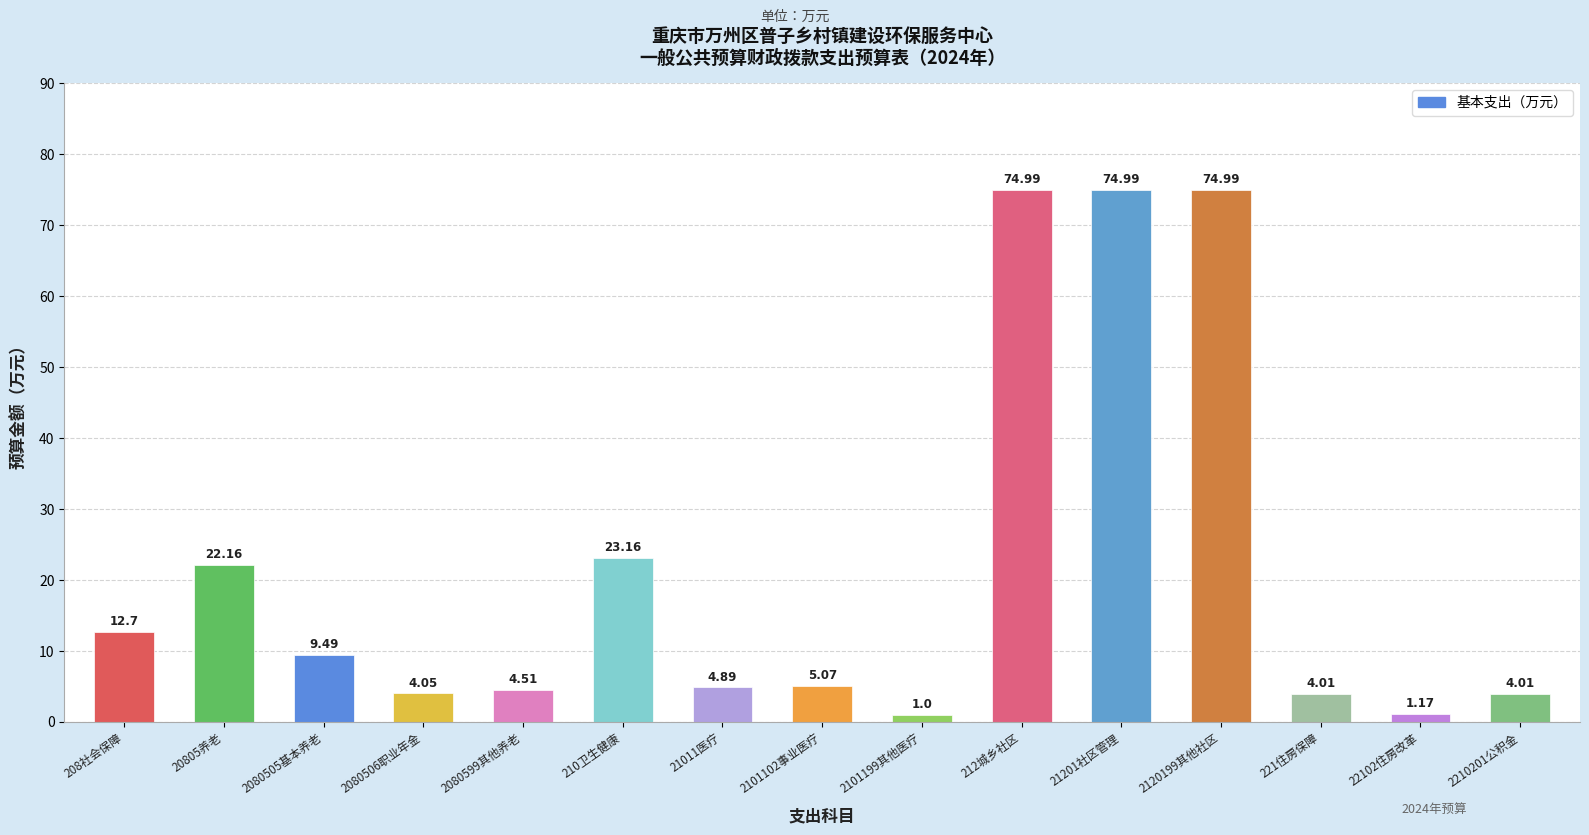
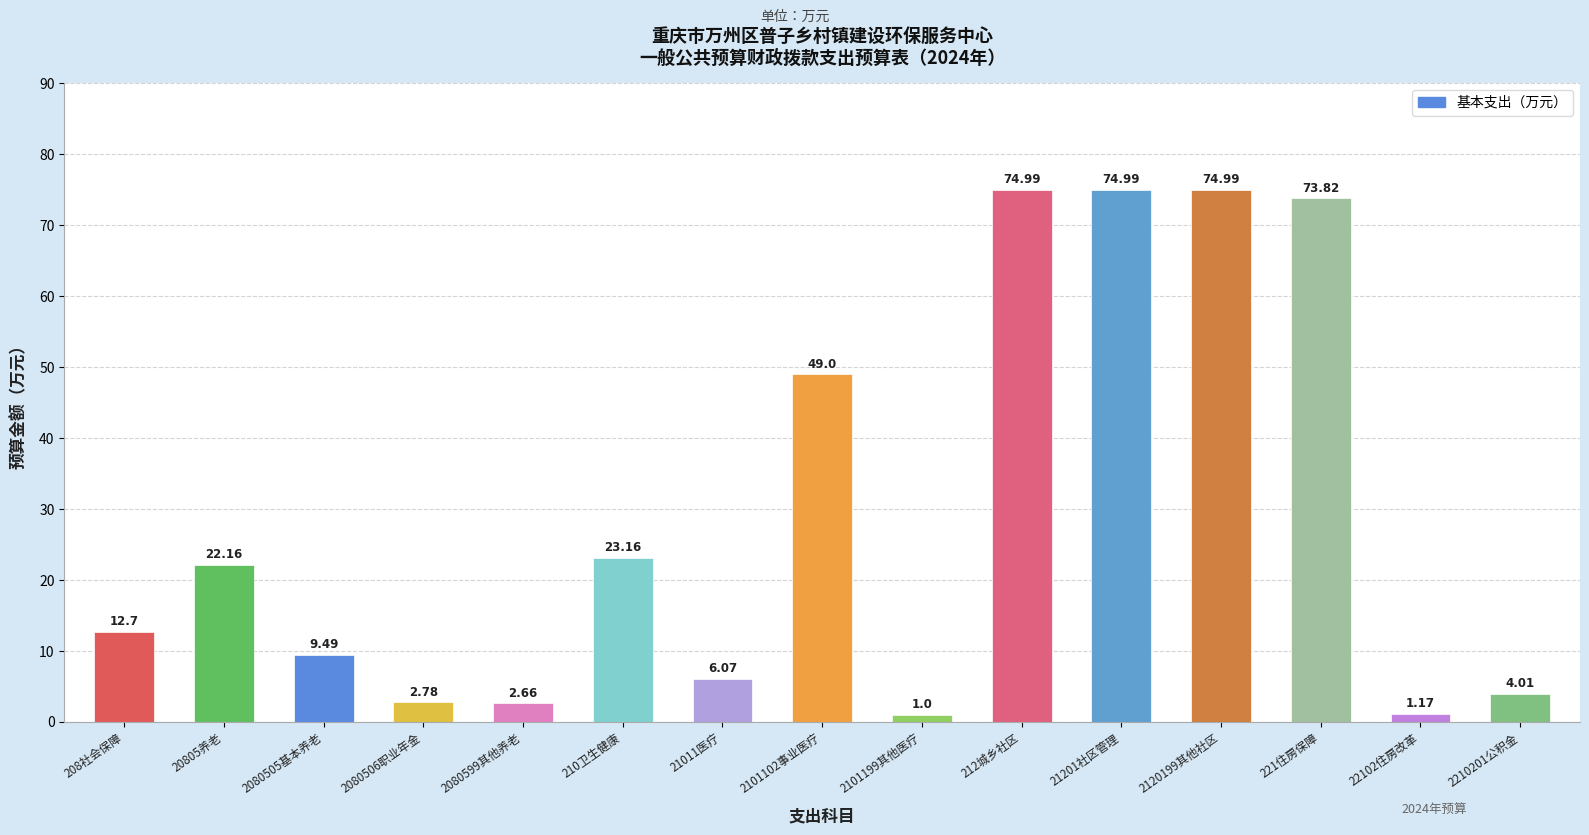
2080506职业年金: 4.05 -> 2.78
2080599其他养老: 4.51 -> 2.66
21011医疗: 4.89 -> 6.07
2101102事业医疗: 5.07 -> 49.0
221住房保障: 4.01 -> 73.82
